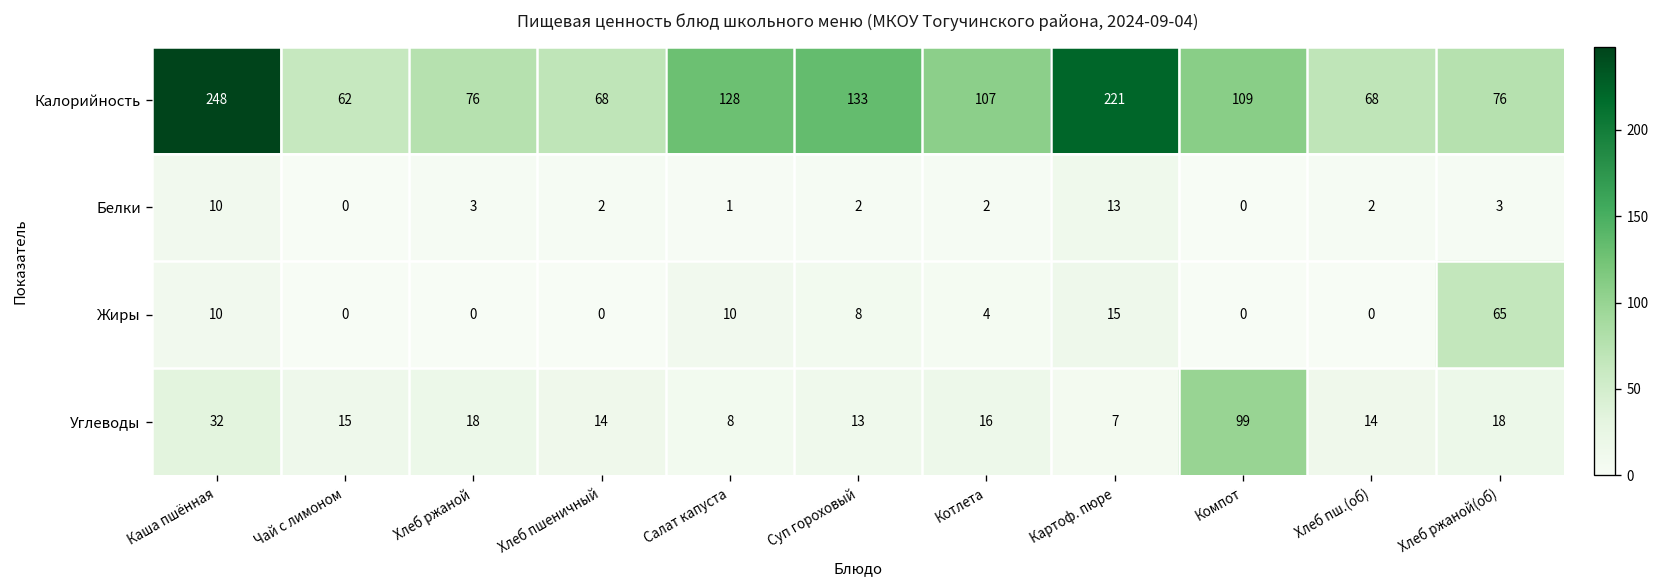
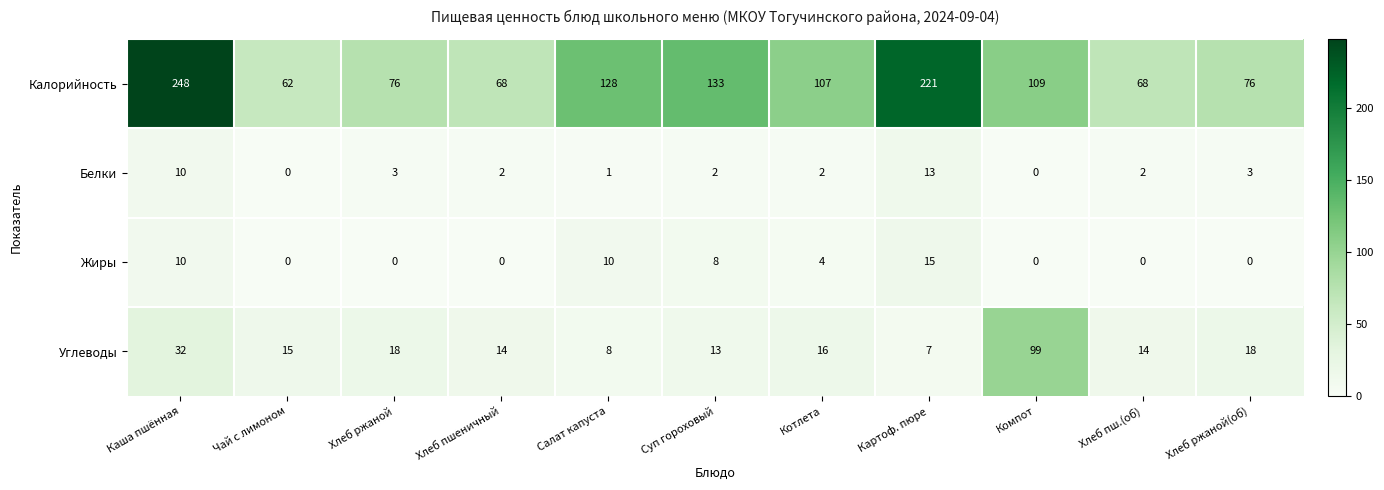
Жиры, Хлеб ржаной(об): 65 -> 0
